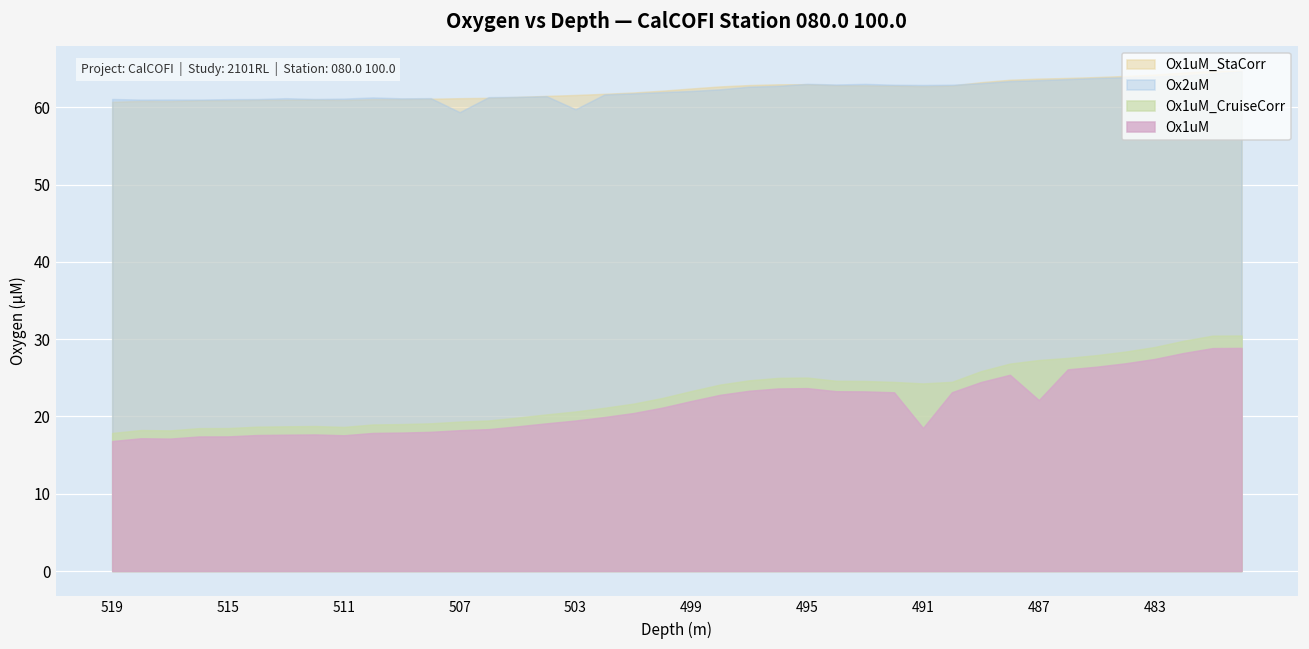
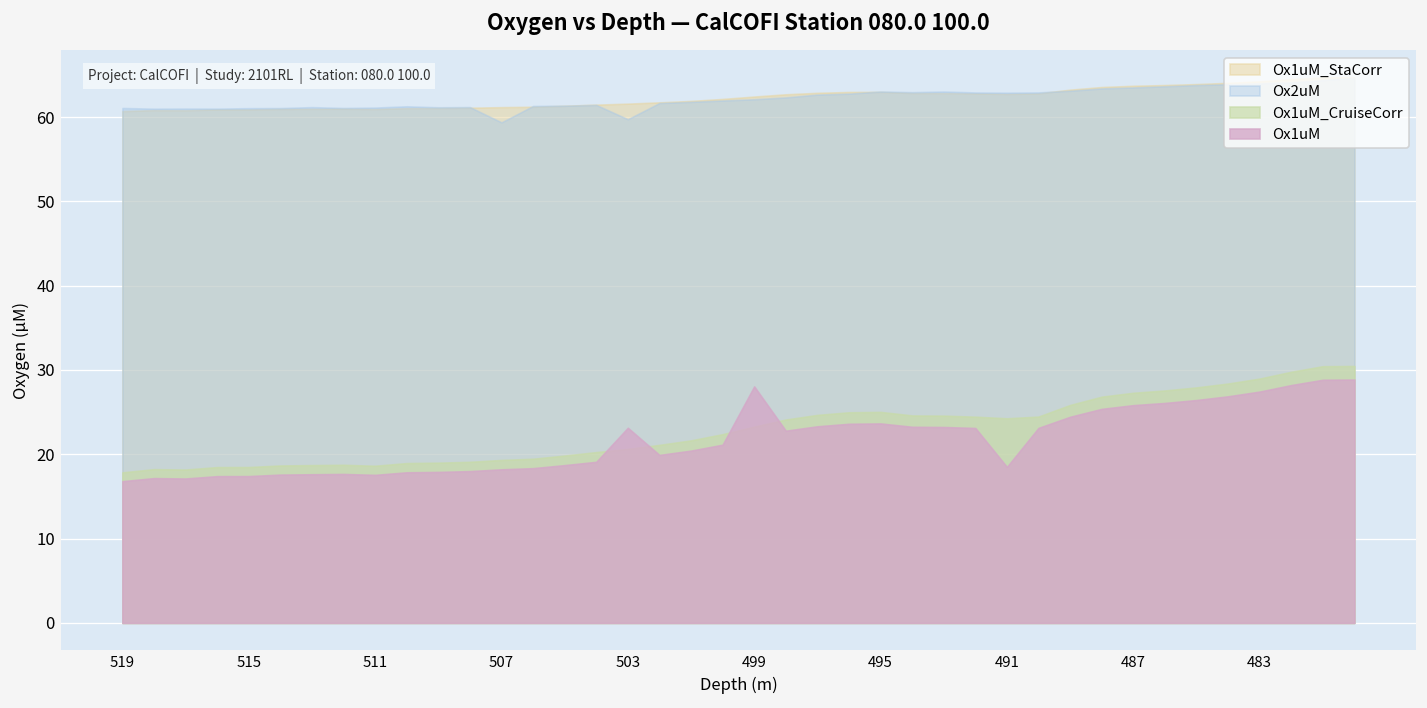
Ox1uM, 503: 19 -> 23
Ox1uM, 499: 22 -> 28
Ox1uM, 487: 22 -> 26
